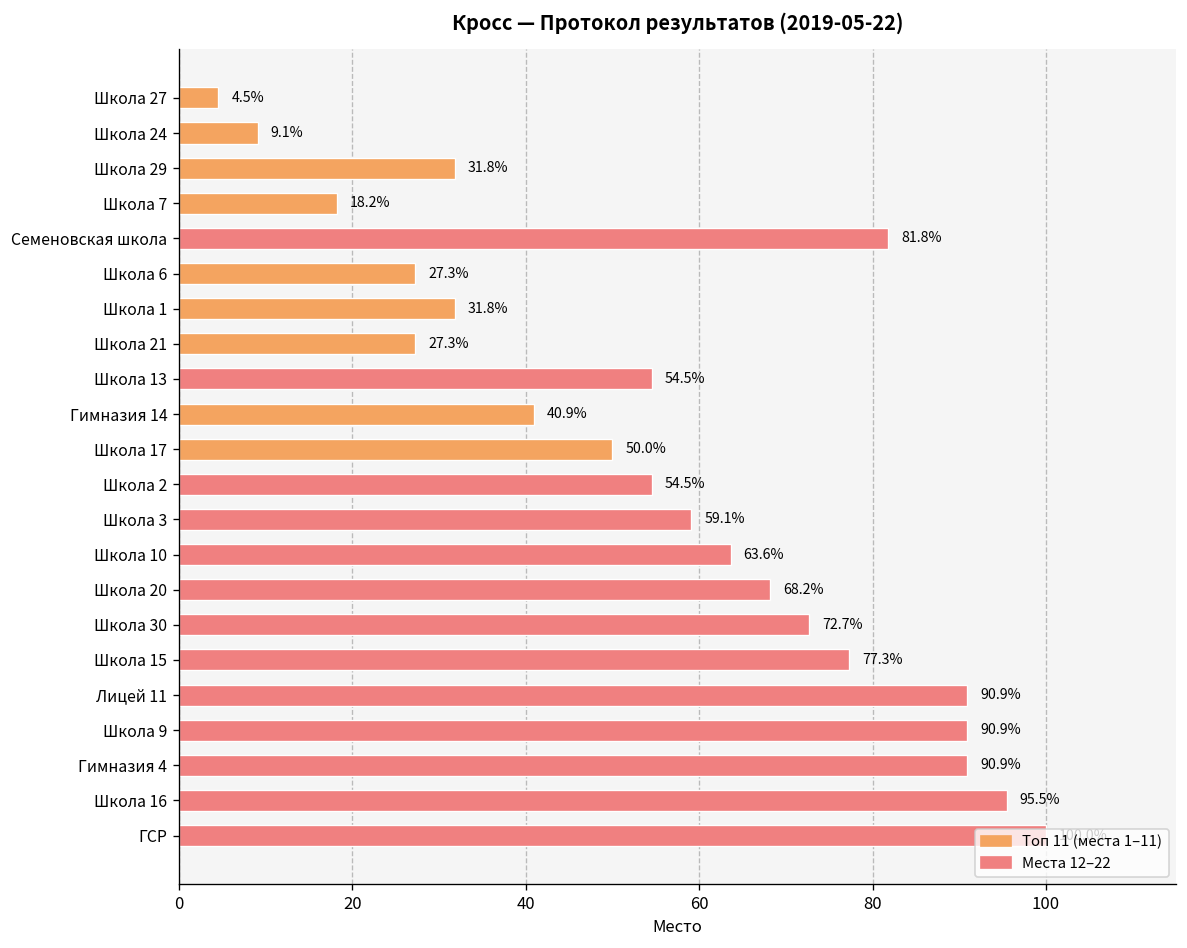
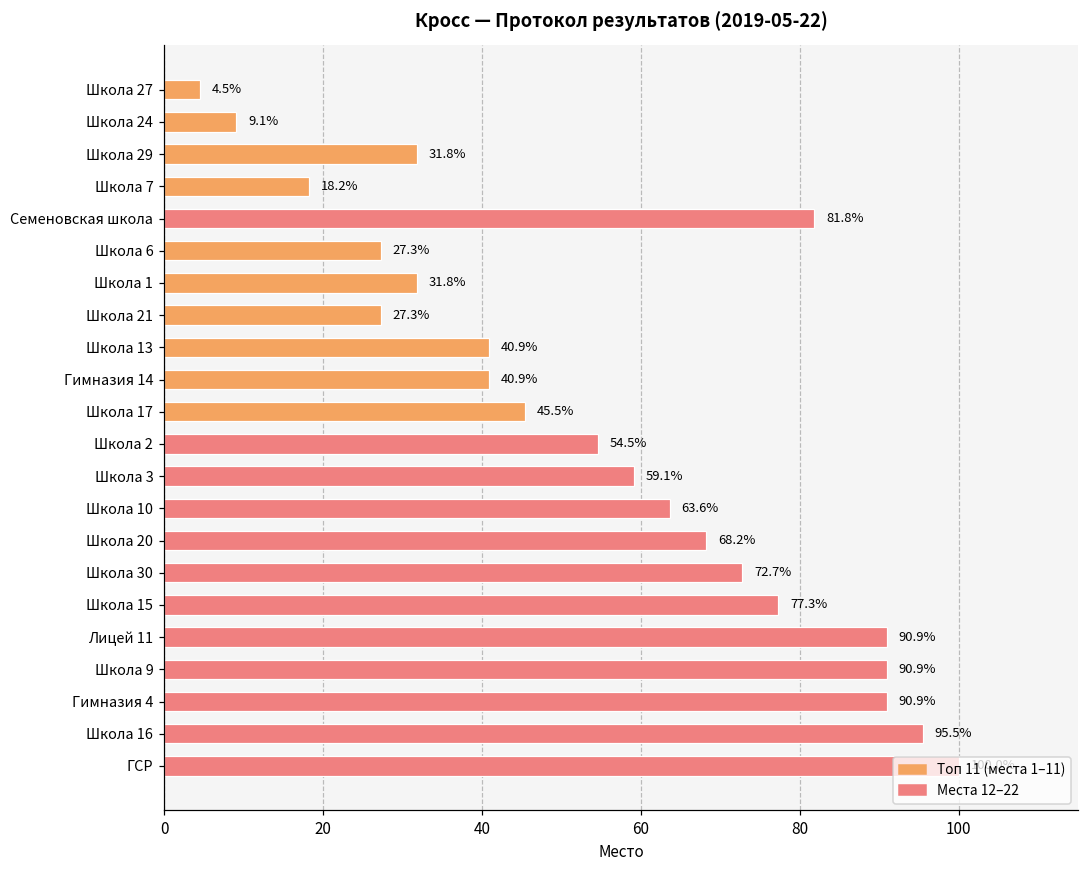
Школа 13: 54.5% -> 40.9%
Школа 17: 50.0% -> 45.5%
